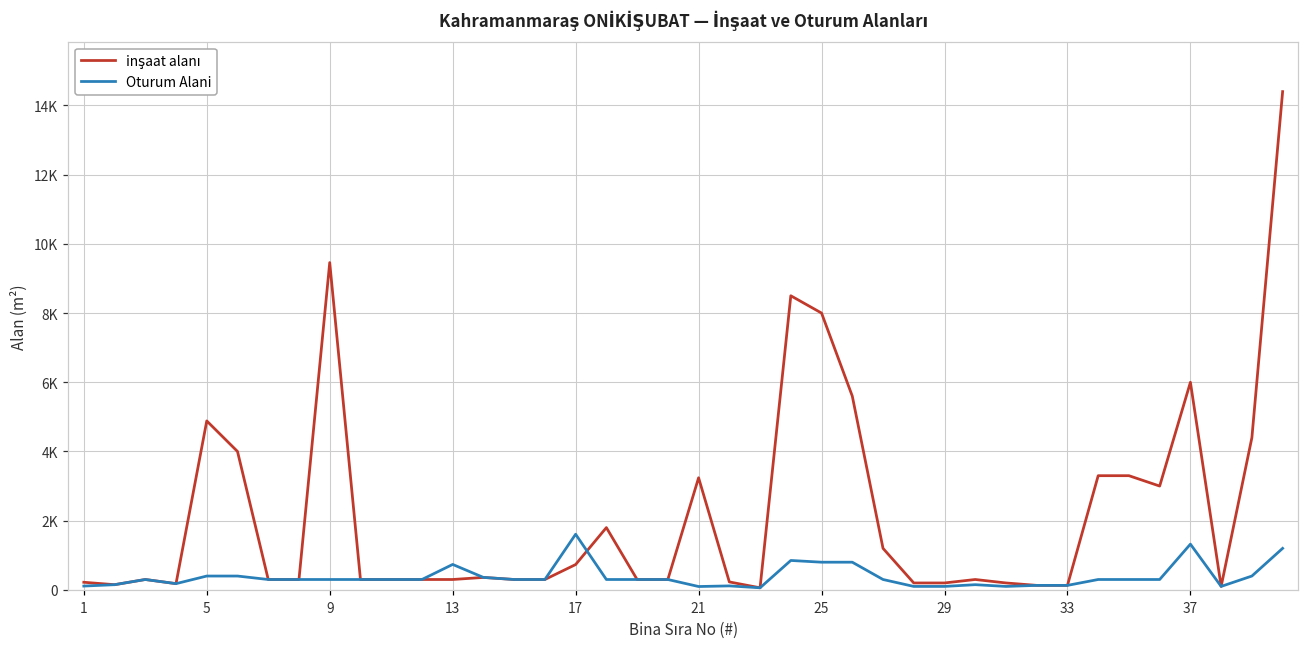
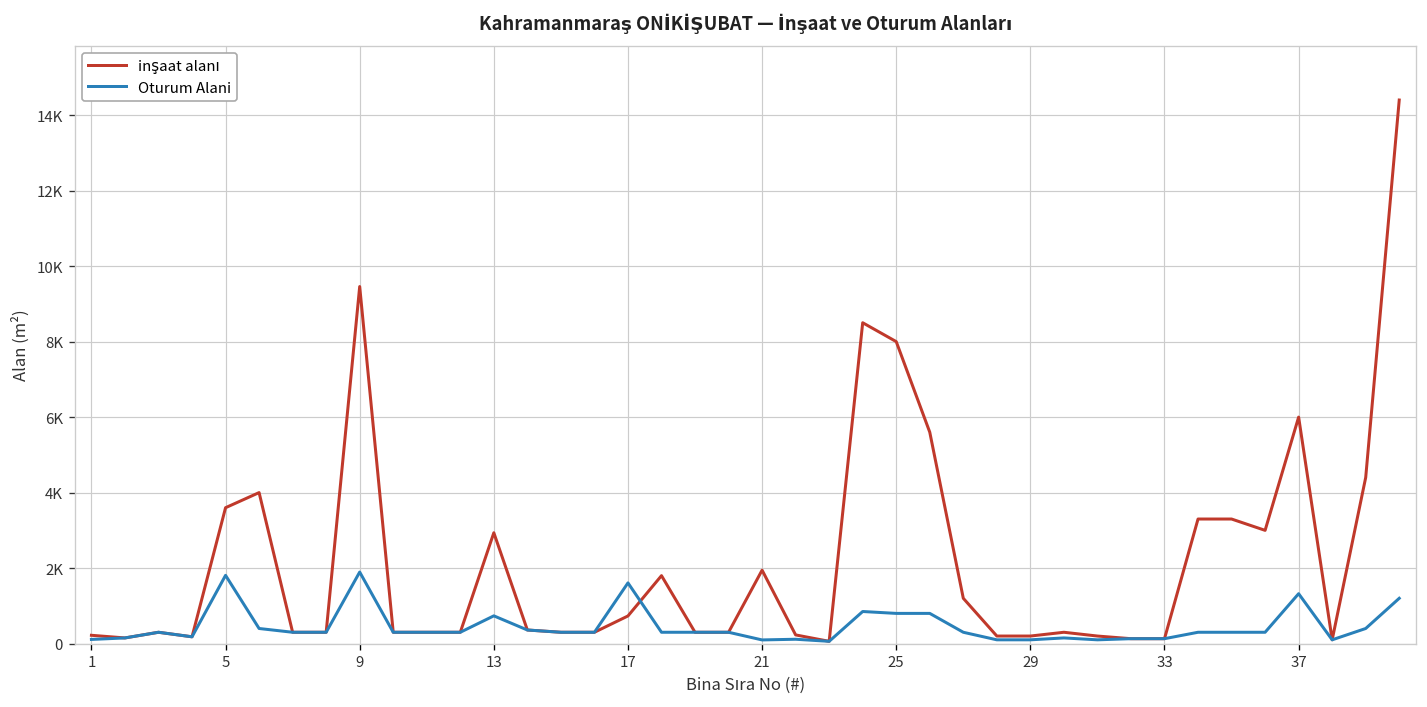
inşaat alanı, 5: 4900 -> 3600
Oturum Alani, 5: 400 -> 1800
Oturum Alani, 9: 300 -> 1900
inşaat alanı, 13: 300 -> 2900
inşaat alanı, 21: 3200 -> 1900
